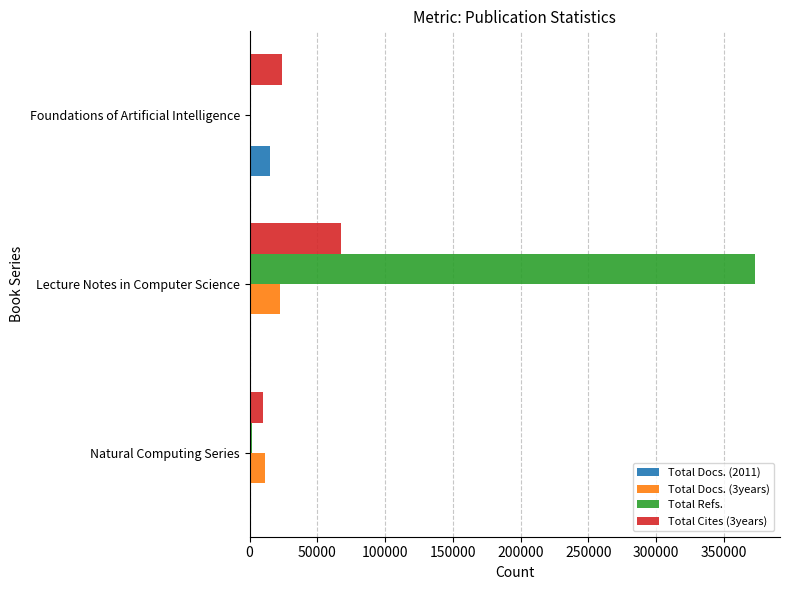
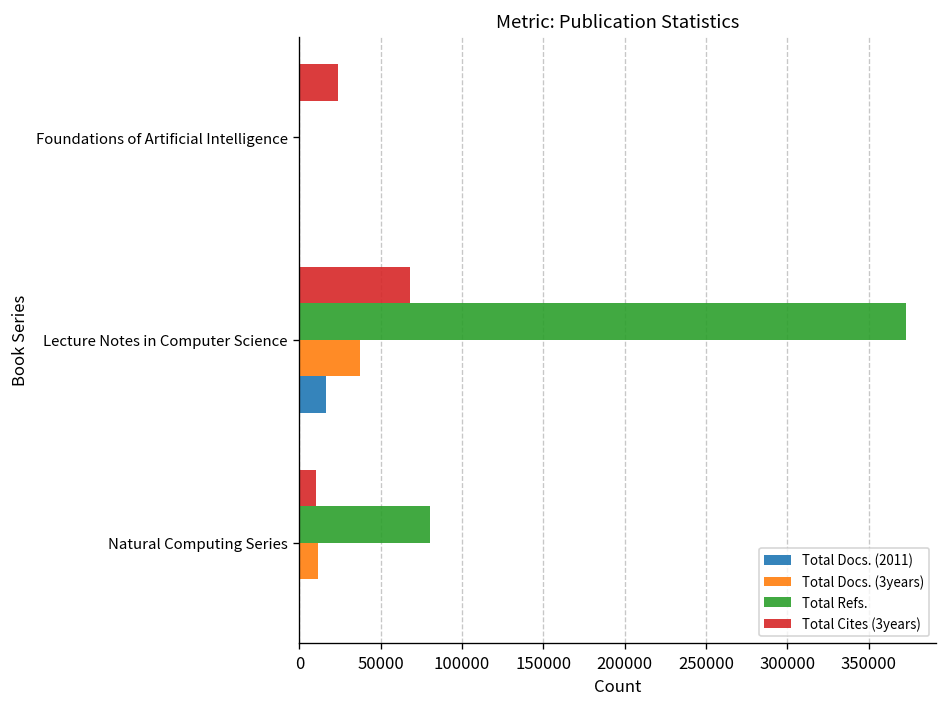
Total Docs. (2011), Foundations of Artificial Intelligence: 15000 -> 0
Total Docs. (3years), Lecture Notes in Computer Science: 23000 -> 37000
Total Docs. (2011), Lecture Notes in Computer Science: 0 -> 17000
Total Refs., Natural Computing Series: 2000 -> 80000
